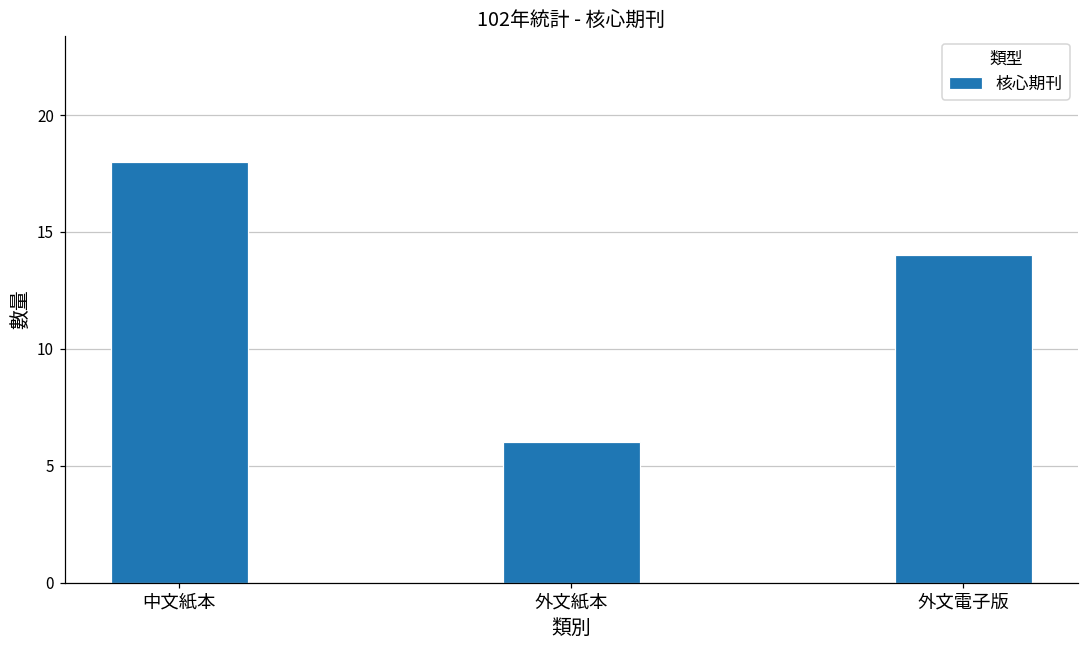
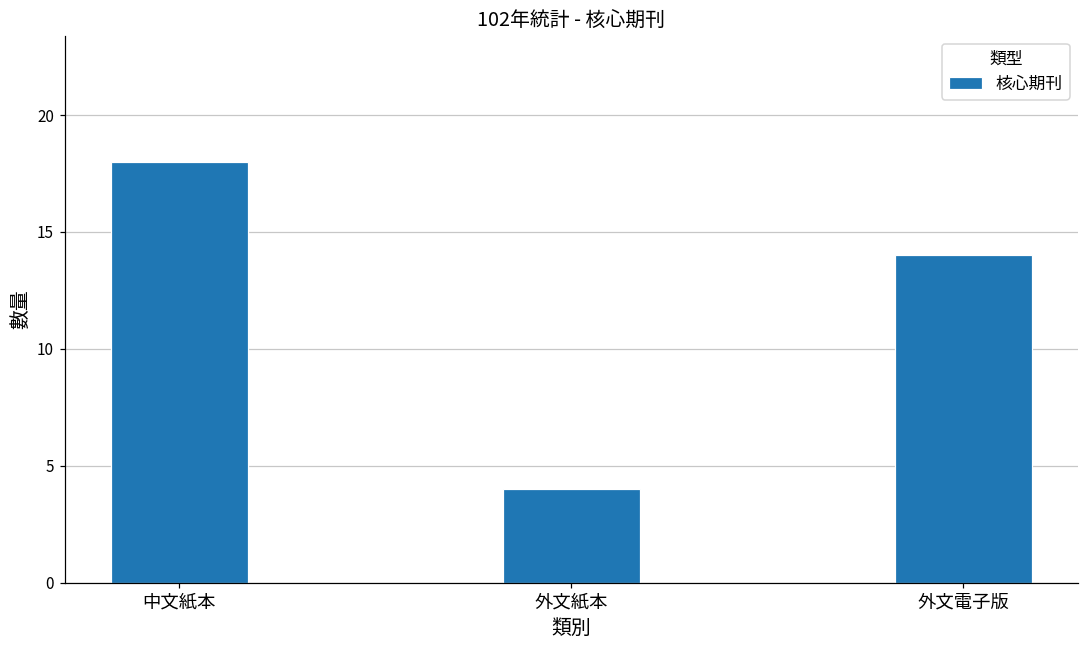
外文紙本: 6 -> 4
